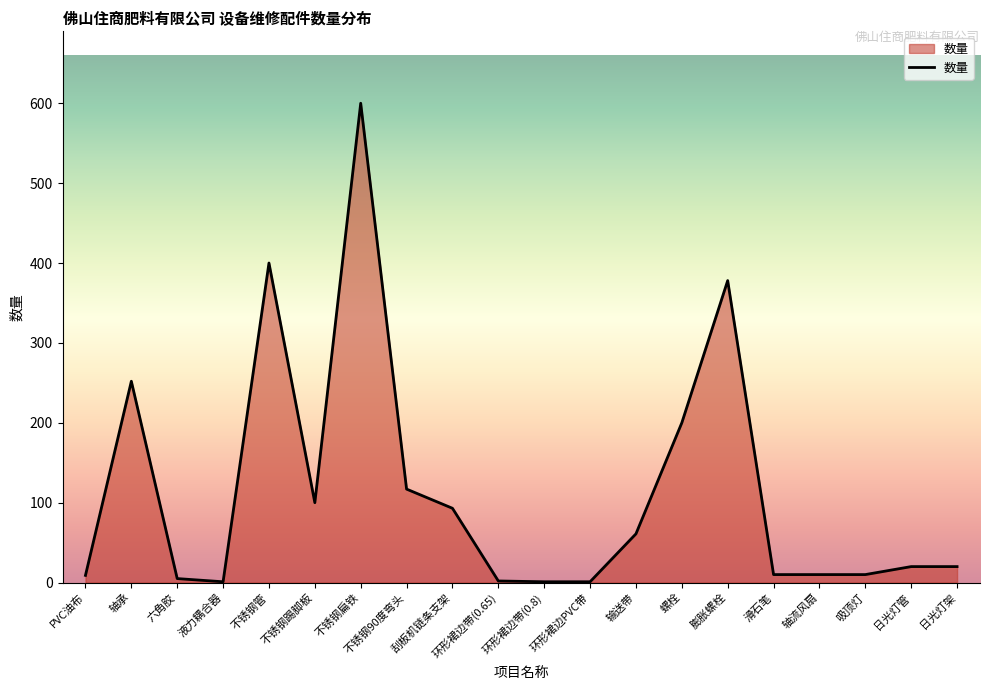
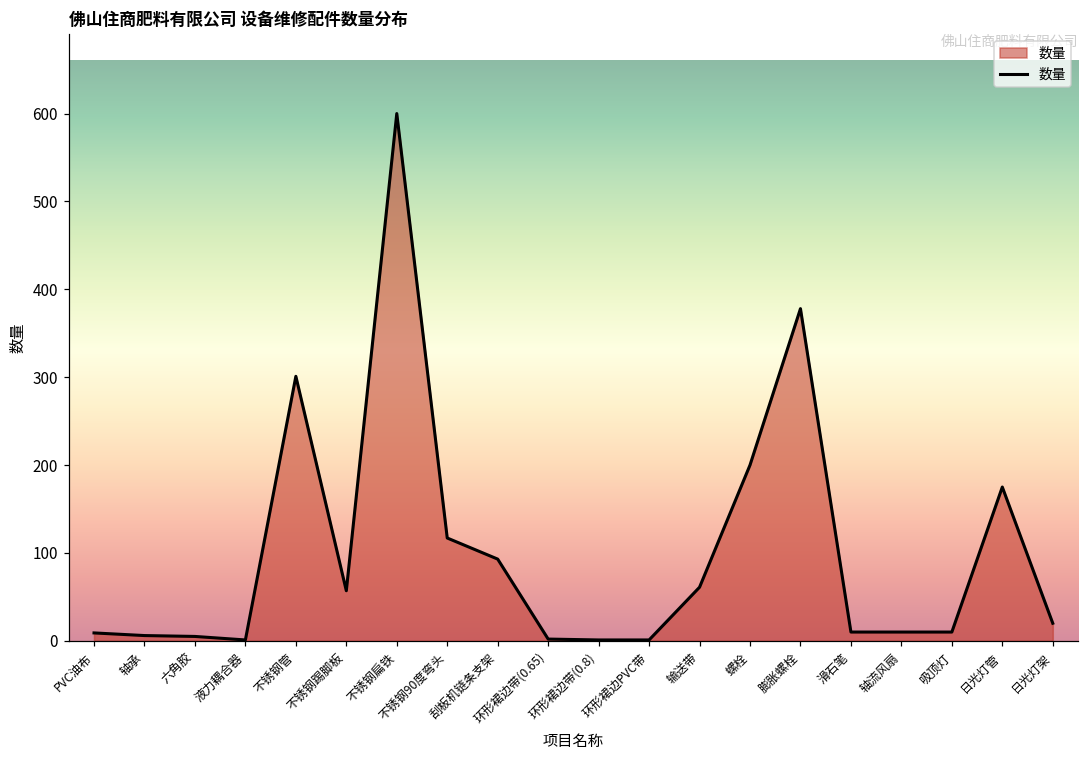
轴承: 250 -> 10
不锈钢管: 400 -> 300
不锈钢踢脚板: 100 -> 60
日光灯管: 20 -> 180
